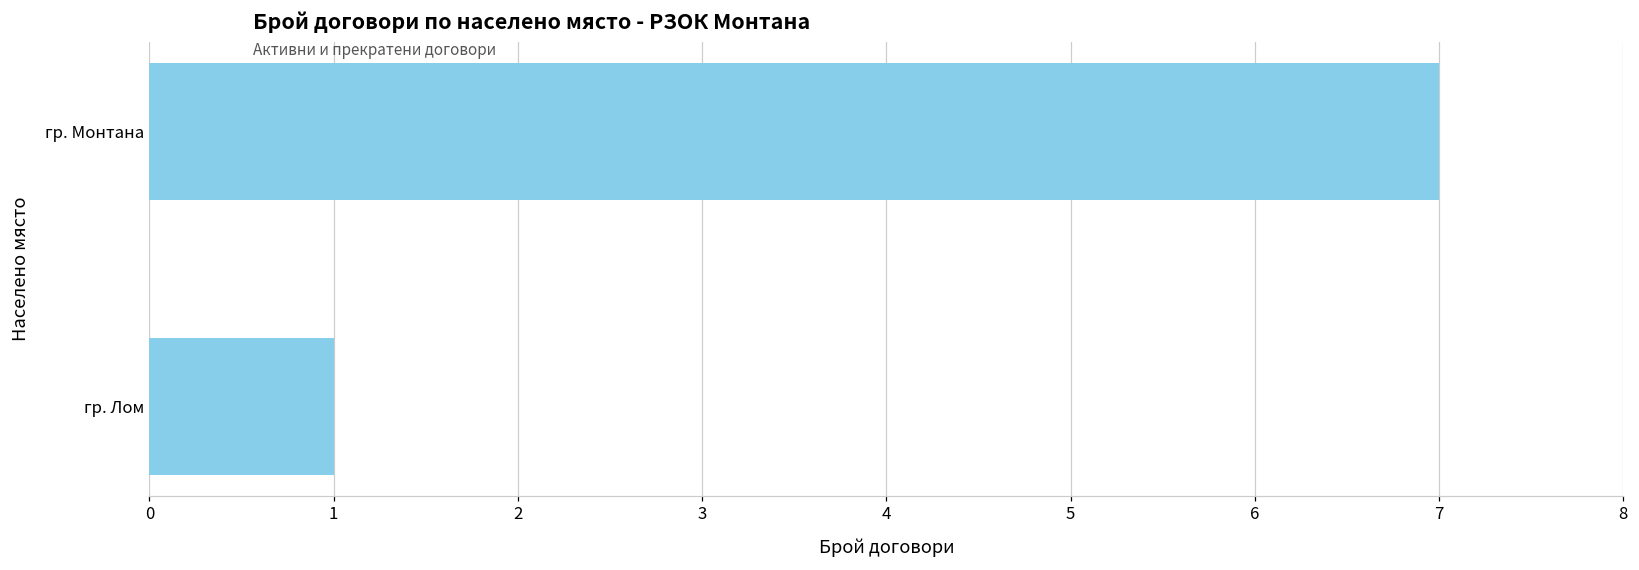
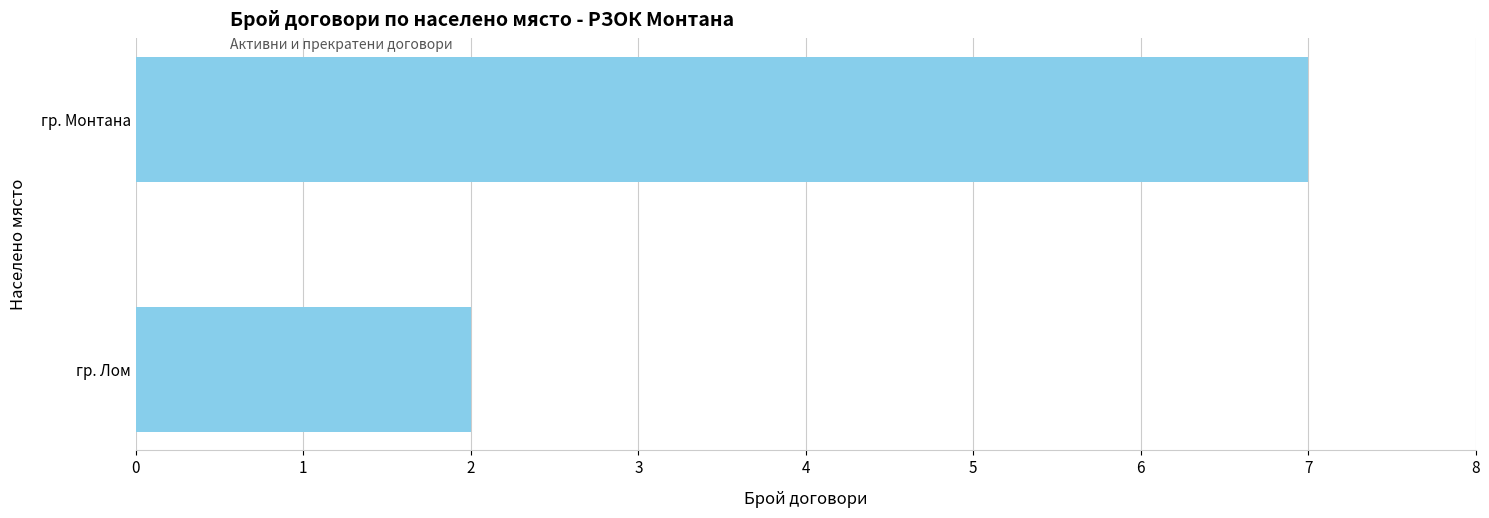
гр. Лом: 1 -> 2
